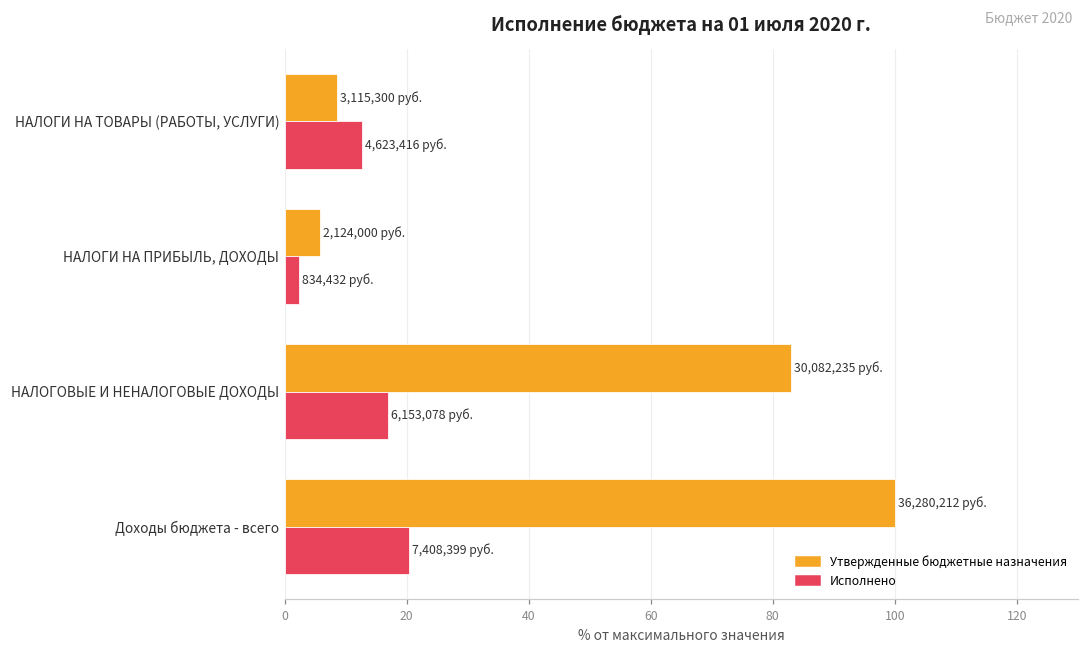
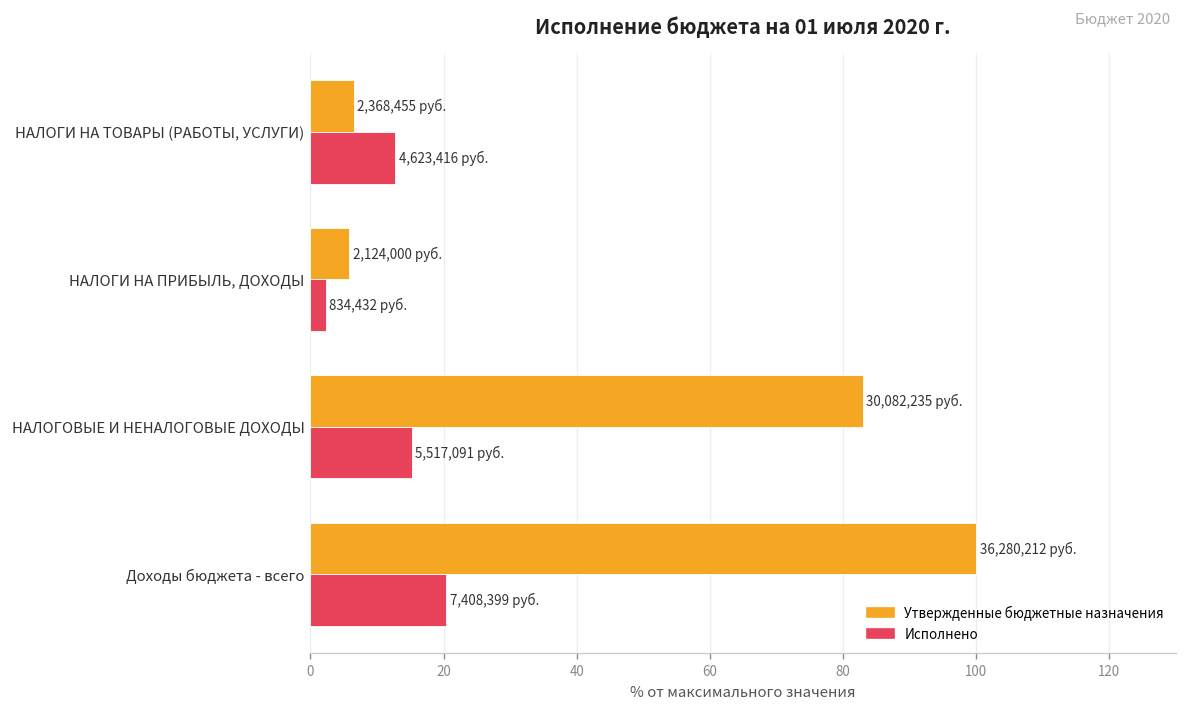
Утвержденные бюджетные назначения, НАЛОГИ НА ТОВАРЫ (РАБОТЫ, УСЛУГИ): 3,115,300 -> 2,368,455
Исполнено, НАЛОГОВЫЕ И НЕНАЛОГОВЫЕ ДОХОДЫ: 6,153,078 -> 5,517,091
